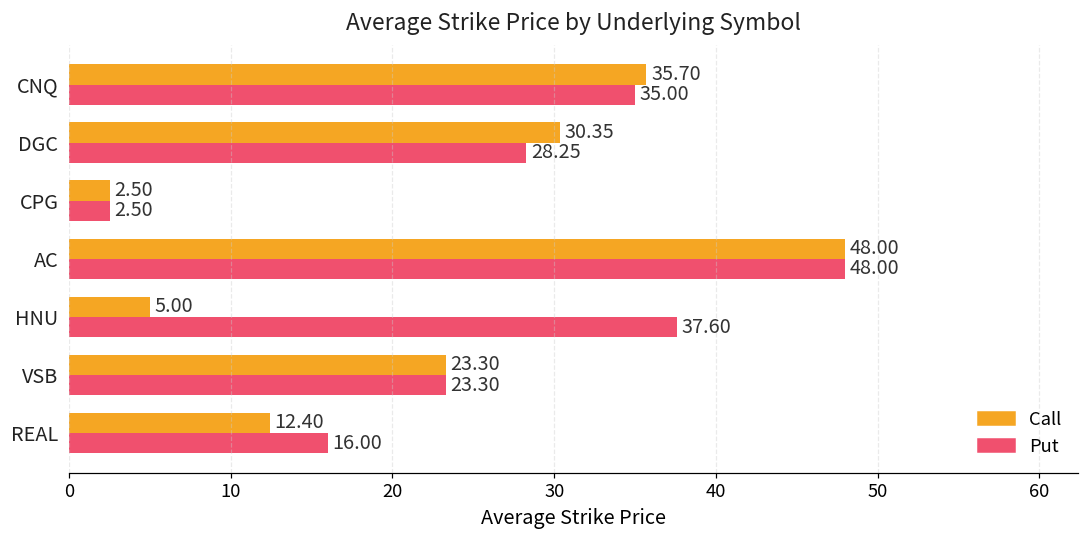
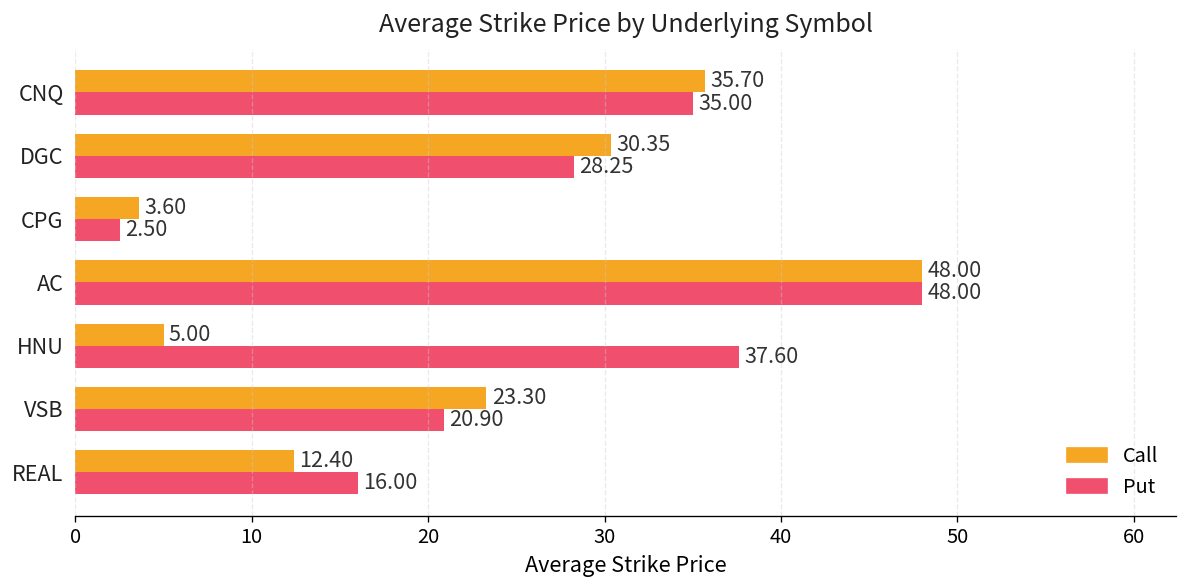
Call, CPG: 2.50 -> 3.60
Put, VSB: 23.30 -> 20.90
